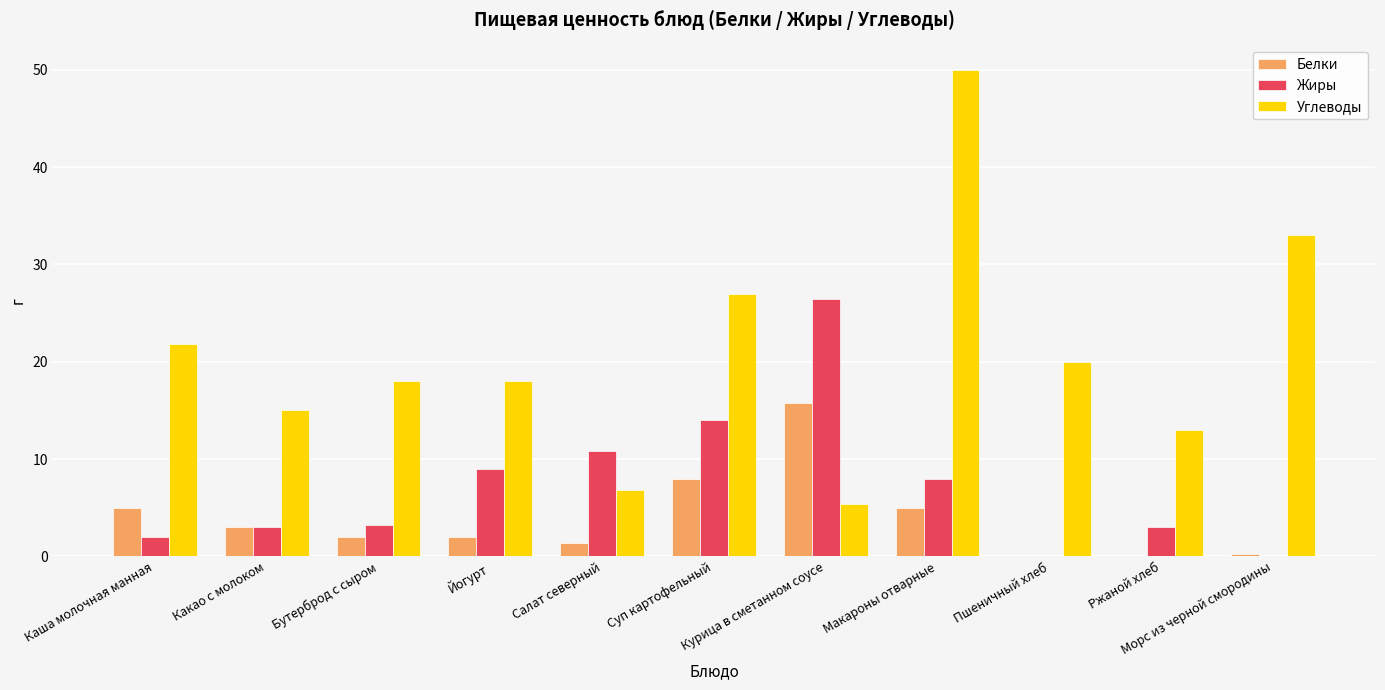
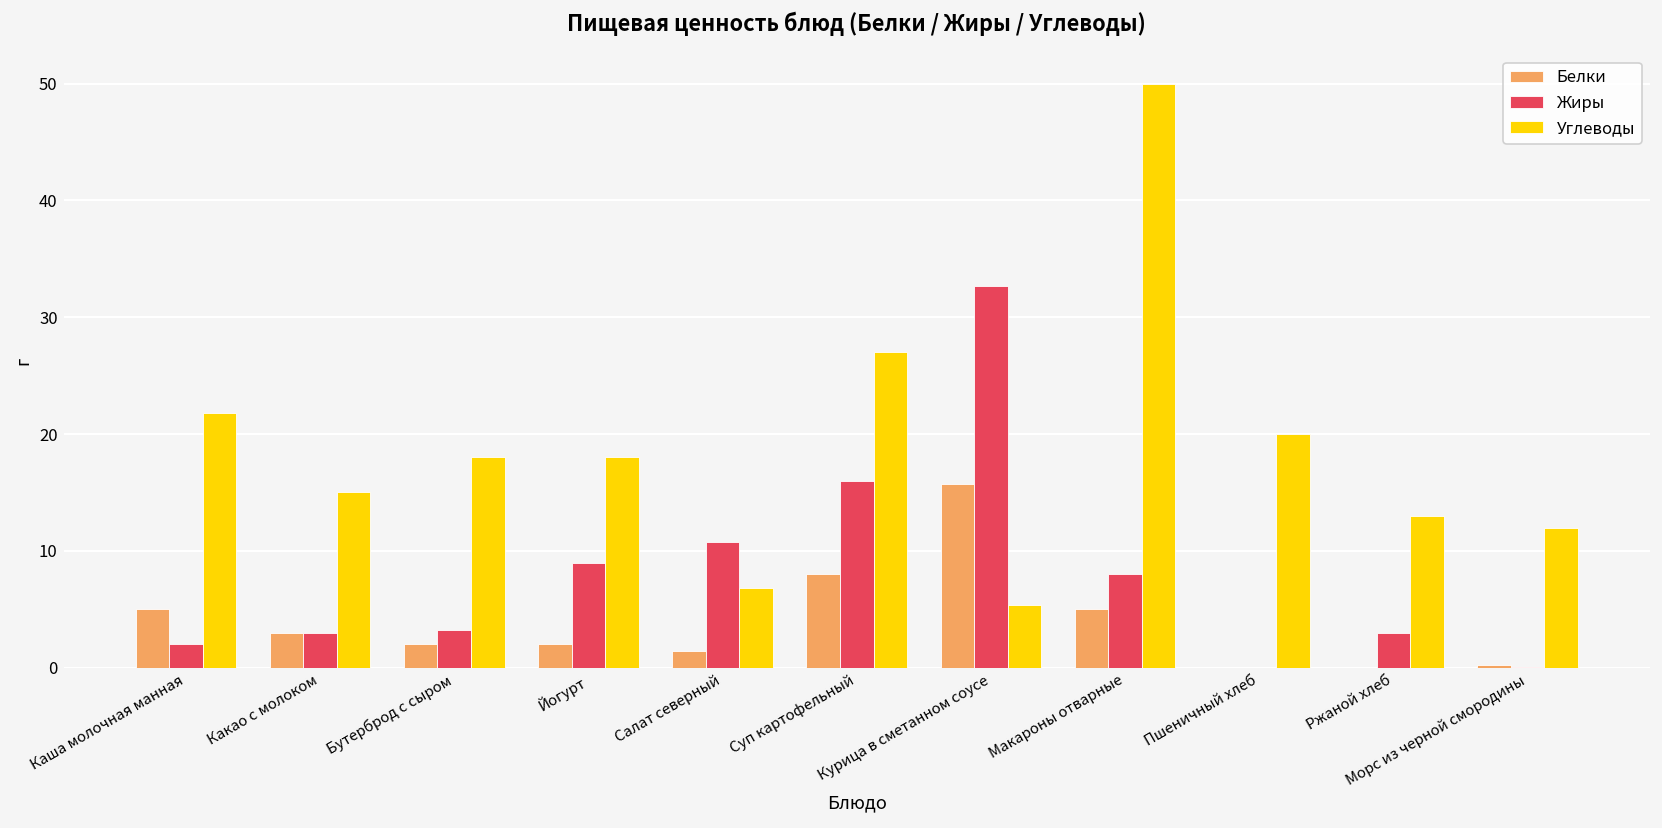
Жиры, Суп картофельный: 14 -> 16
Жиры, Курица в сметанном соусе: 26 -> 33
Углеводы, Морс из черной смородины: 33 -> 12
